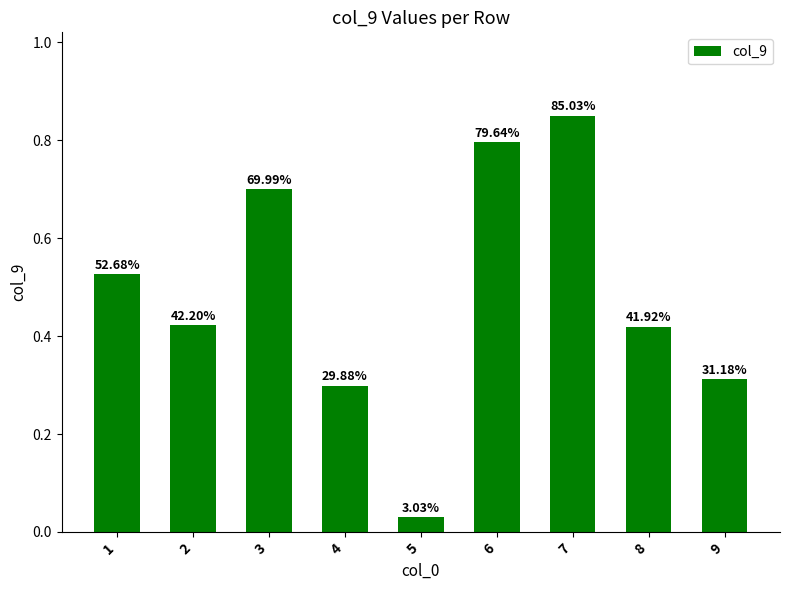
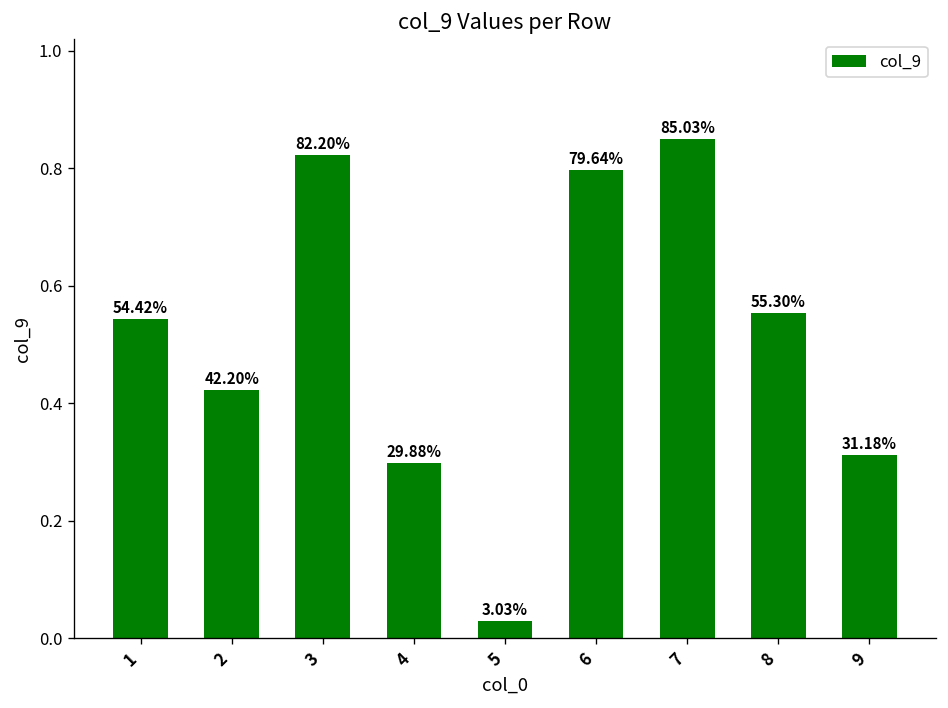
1: 52.68% -> 54.42%
3: 69.99% -> 82.20%
8: 41.92% -> 55.30%
